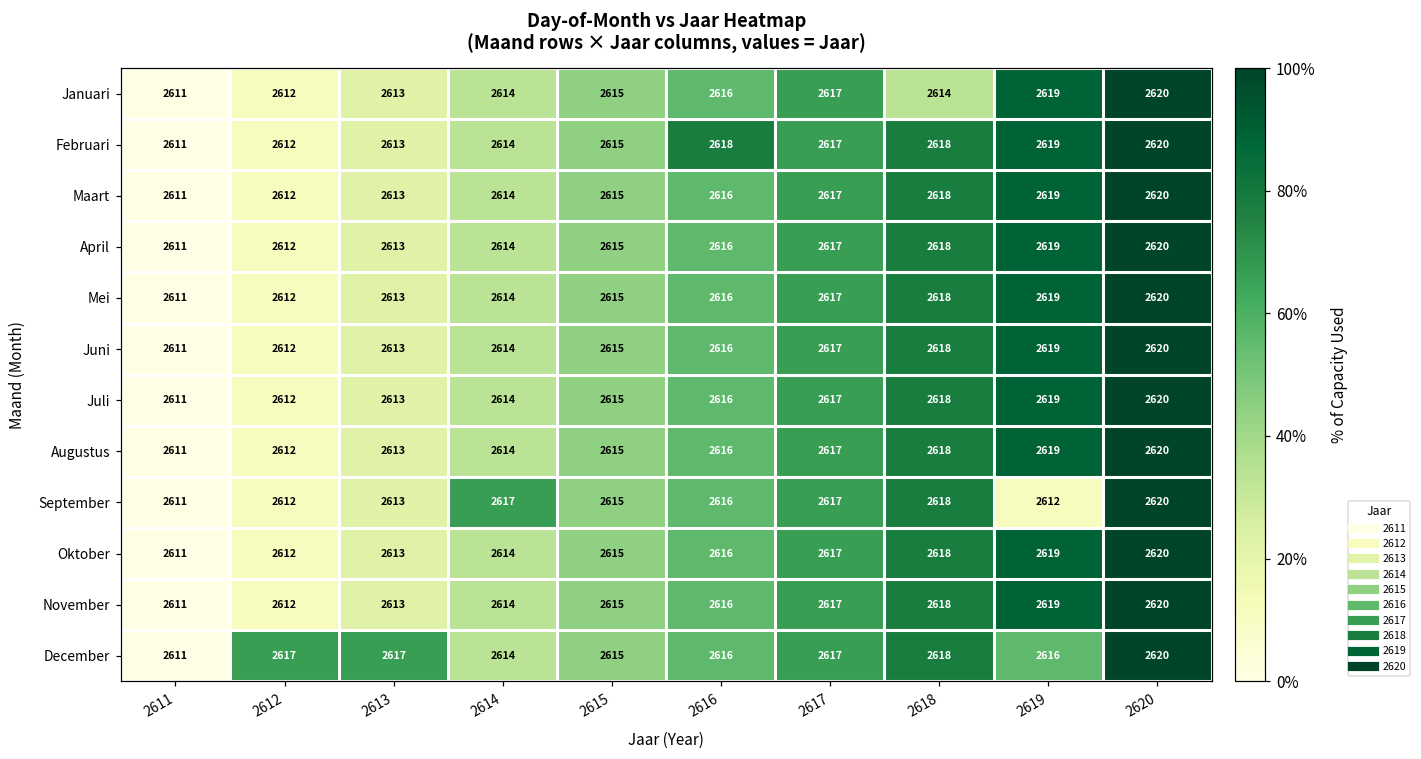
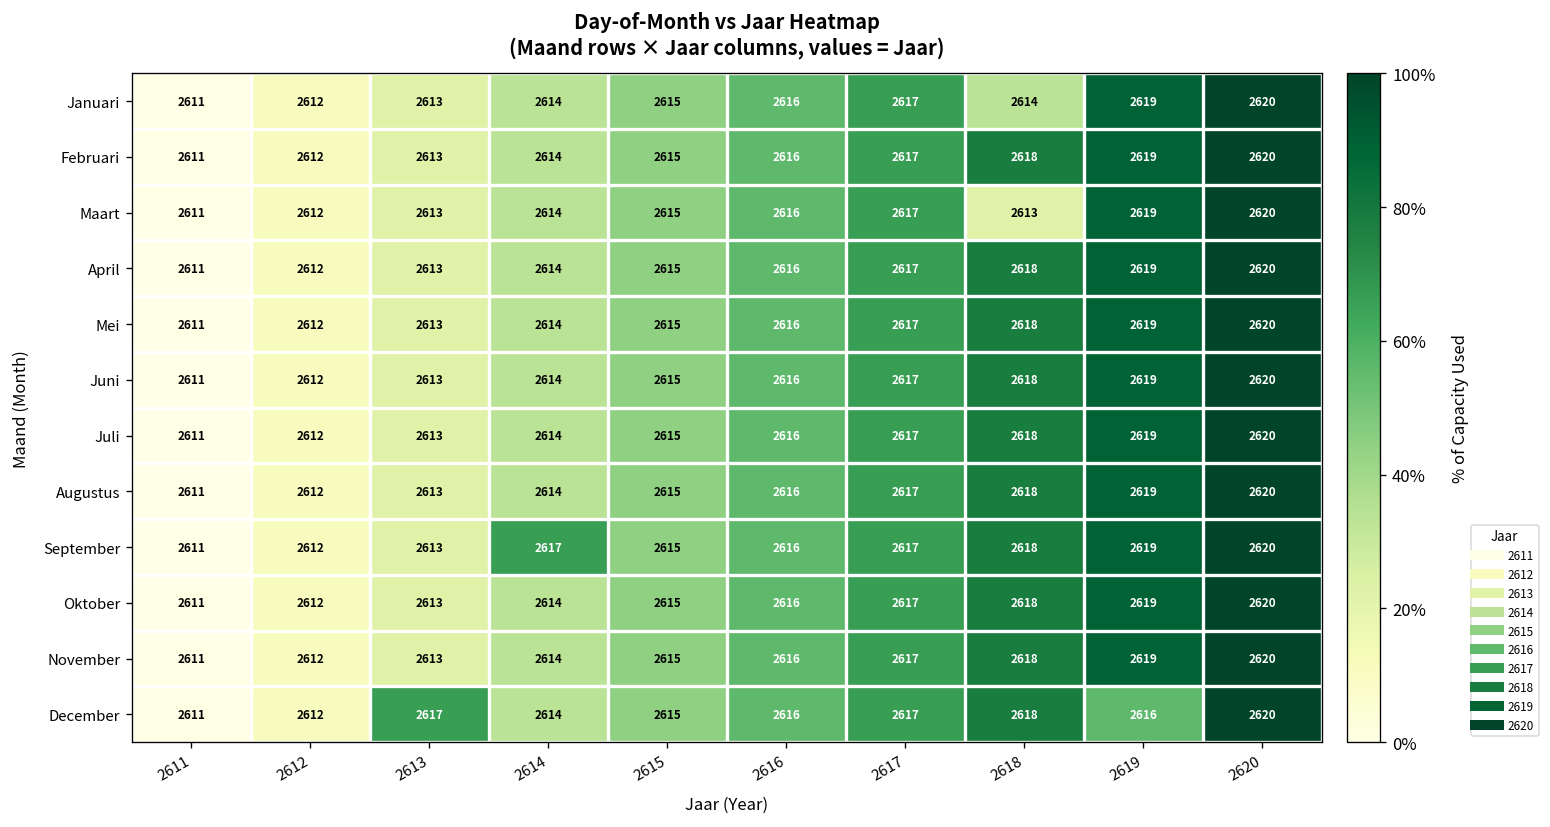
Februari, 2616: 2618 -> 2616
Maart, 2618: 2618 -> 2613
September, 2619: 2612 -> 2619
December, 2612: 2617 -> 2612
